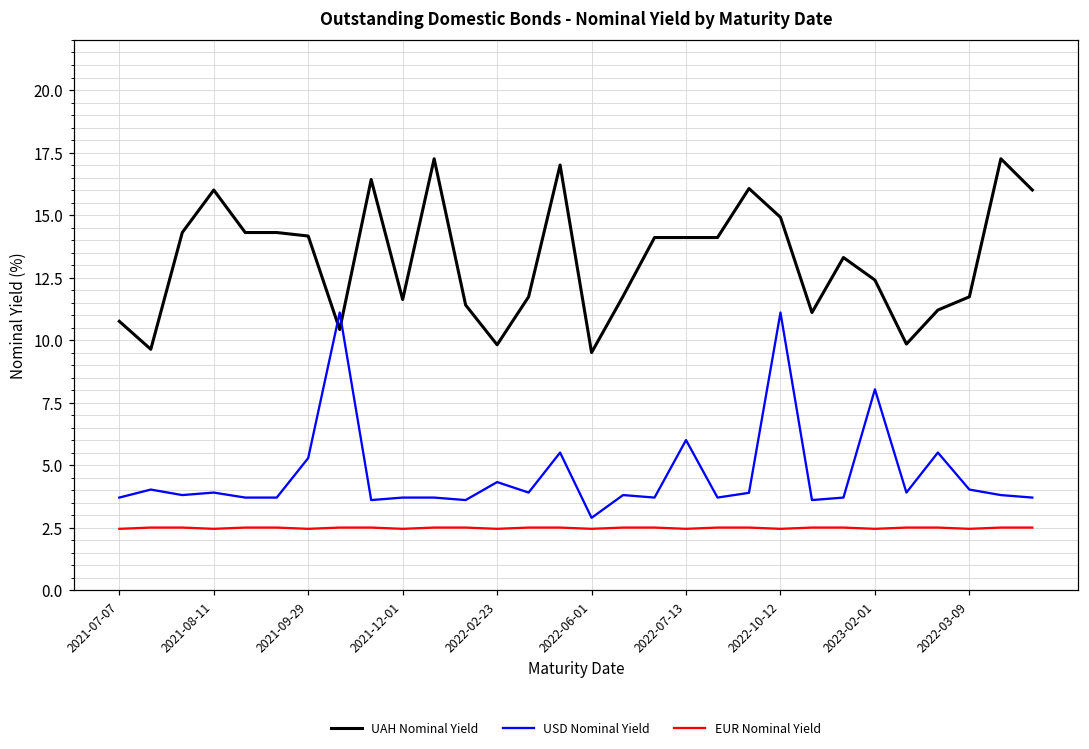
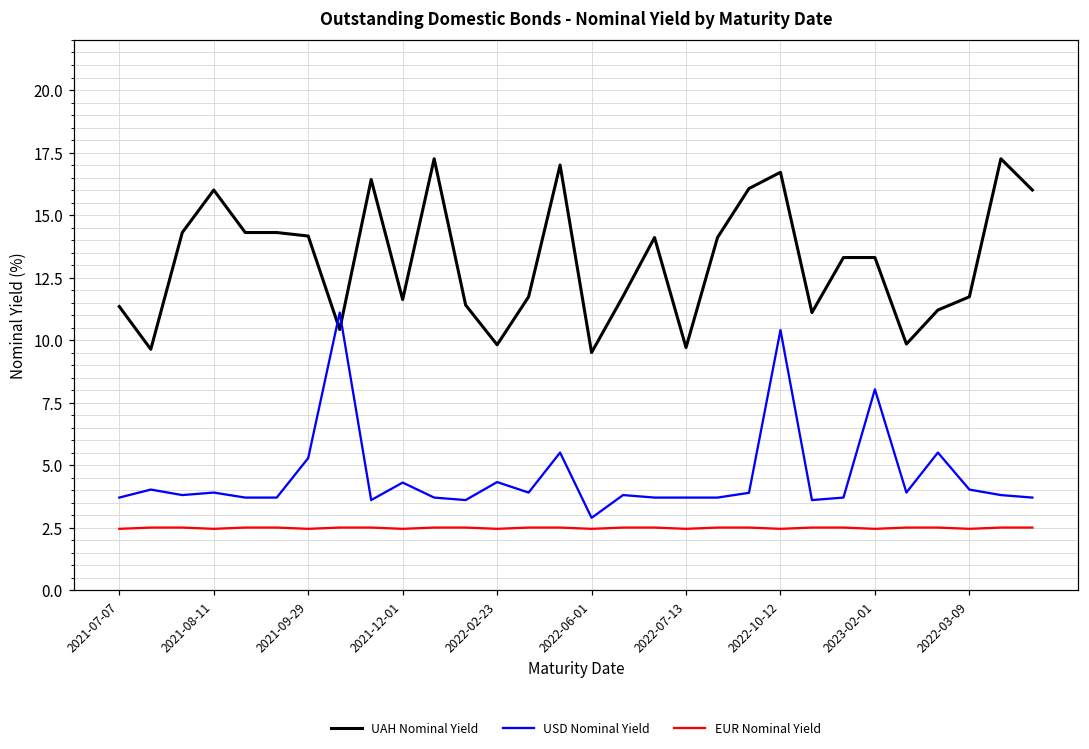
UAH Nominal Yield, 2021-07-07: 10.8 -> 11.3
USD Nominal Yield, 2021-12-01: 3.7 -> 4.3
UAH Nominal Yield, 2022-07-13: 14.1 -> 9.7
USD Nominal Yield, 2022-07-13: 6.0 -> 3.7
UAH Nominal Yield, 2022-10-12: 14.9 -> 16.7
USD Nominal Yield, 2022-10-12: 11.1 -> 10.4
UAH Nominal Yield, 2023-02-01: 12.4 -> 13.3
